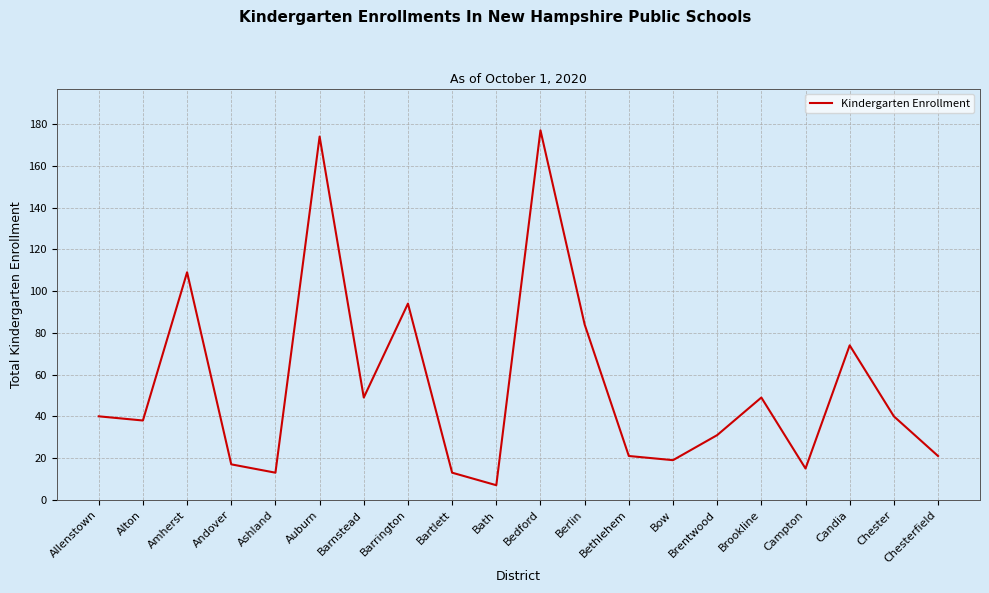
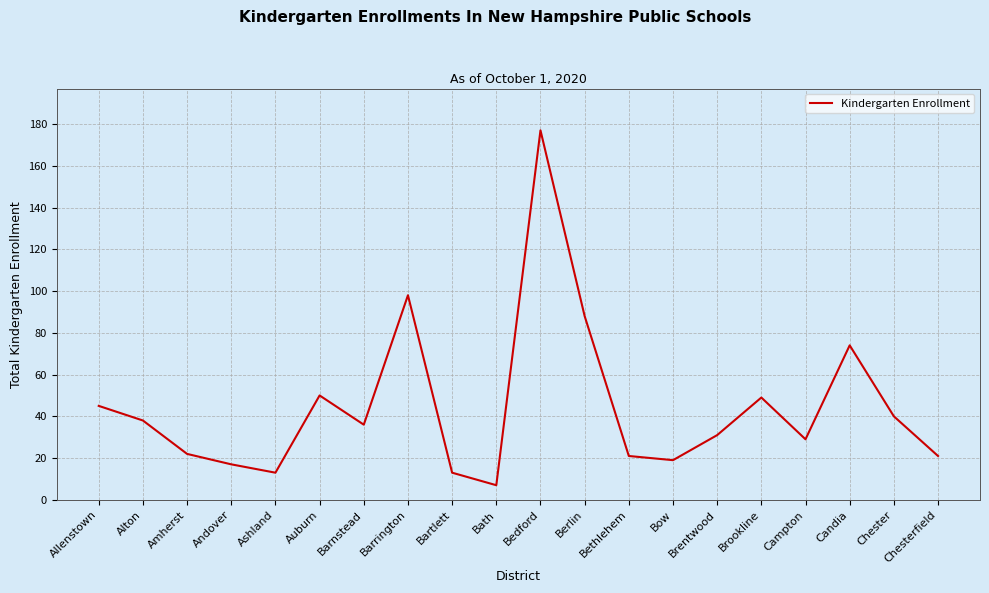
Allenstown: 40 -> 45
Amherst: 109 -> 22
Auburn: 174 -> 50
Barnstead: 49 -> 36
Barrington: 94 -> 98
Berlin: 84 -> 88
Campton: 15 -> 29
